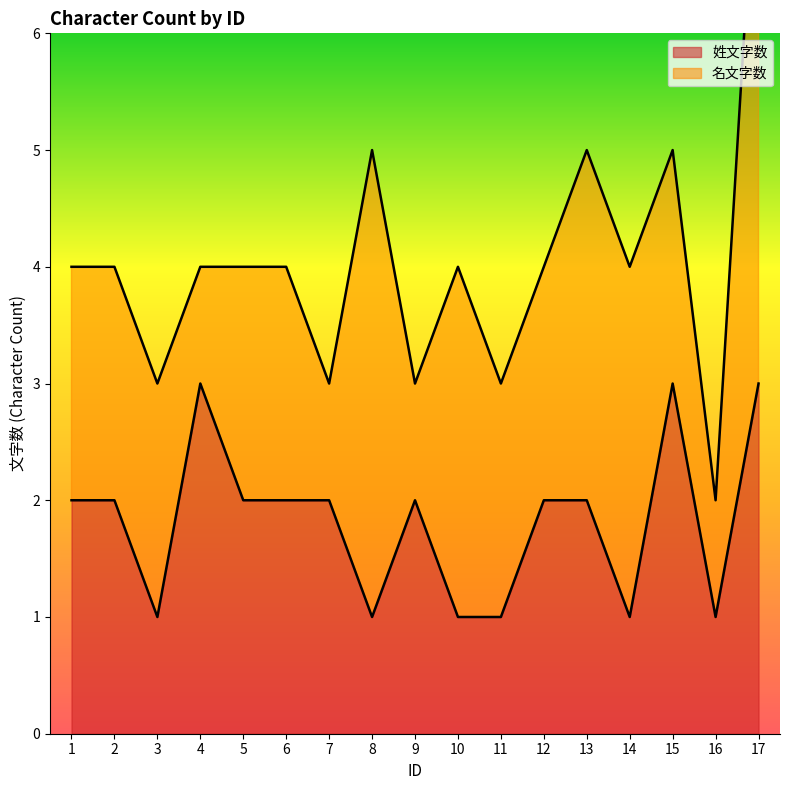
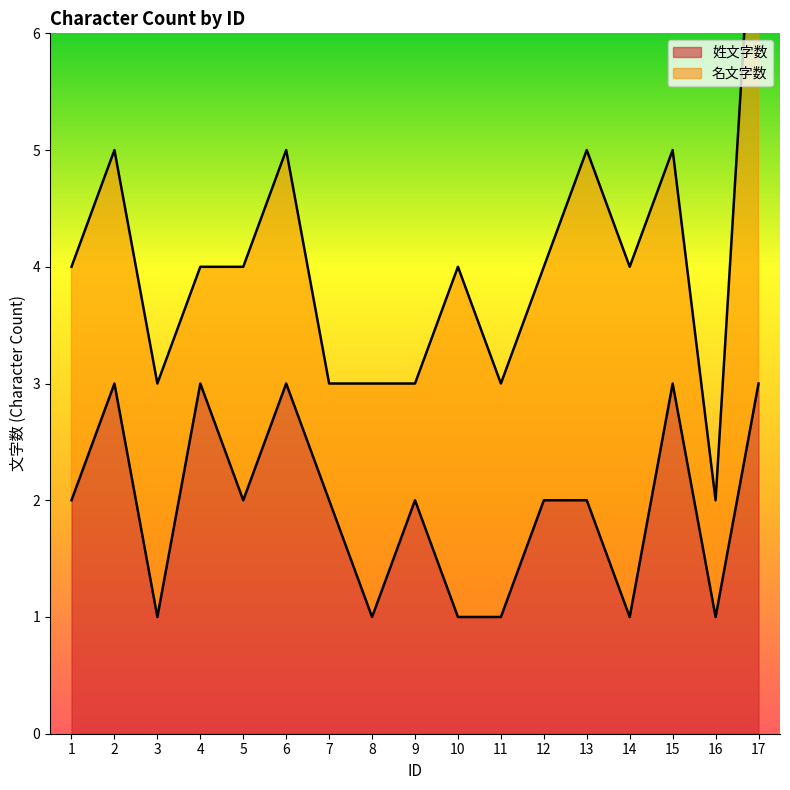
姓文字数, 2: 2 -> 3
姓文字数, 6: 2 -> 3
名文字数, 8: 4 -> 2
